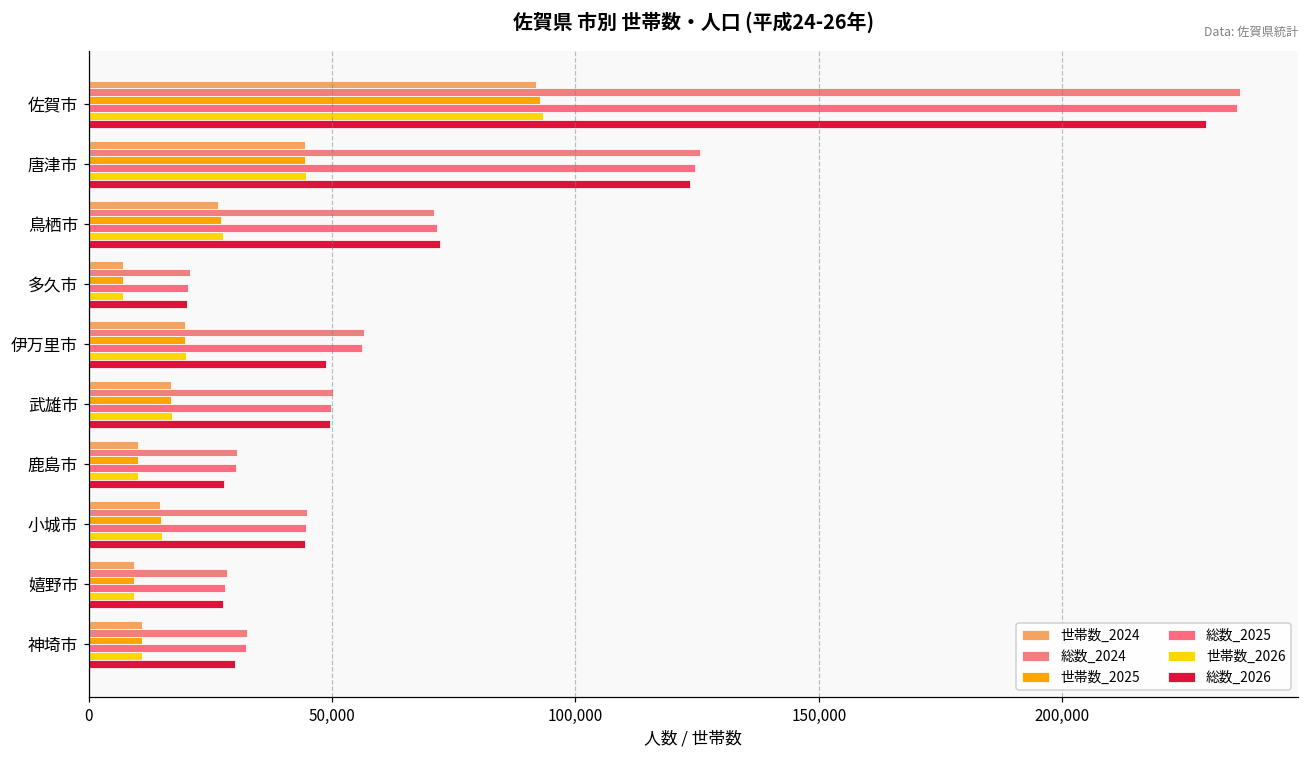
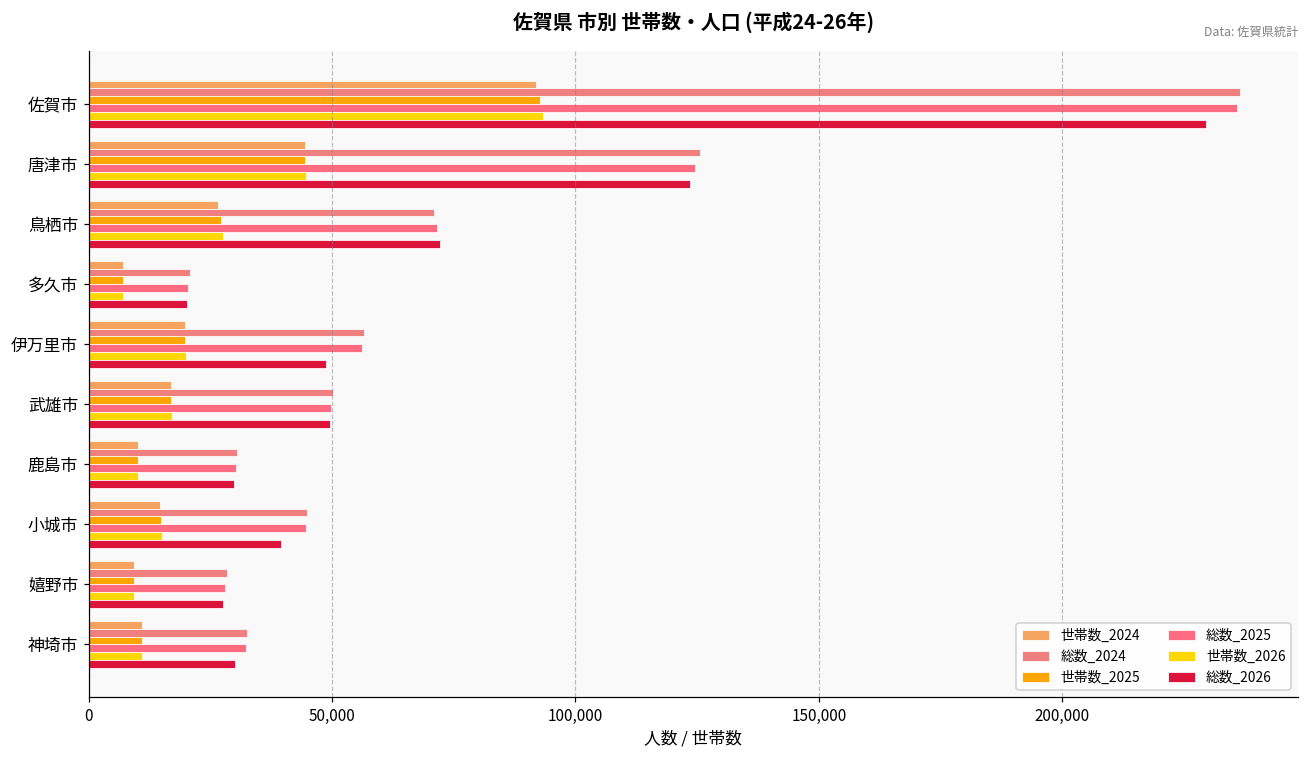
総数_2026, 鹿島市: 28,000 -> 30,000
総数_2026, 小城市: 45,000 -> 39,000
